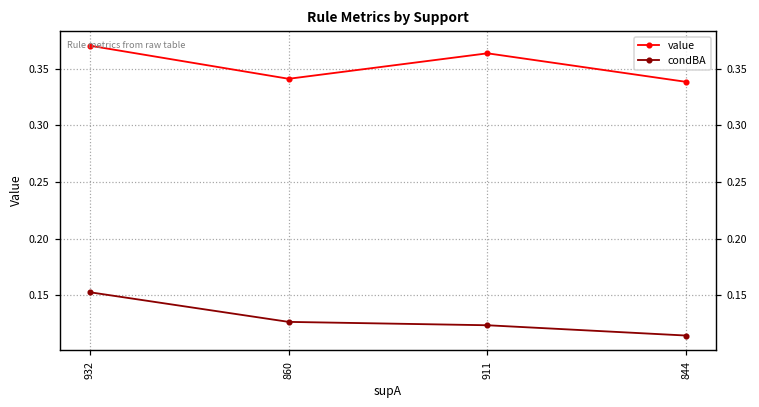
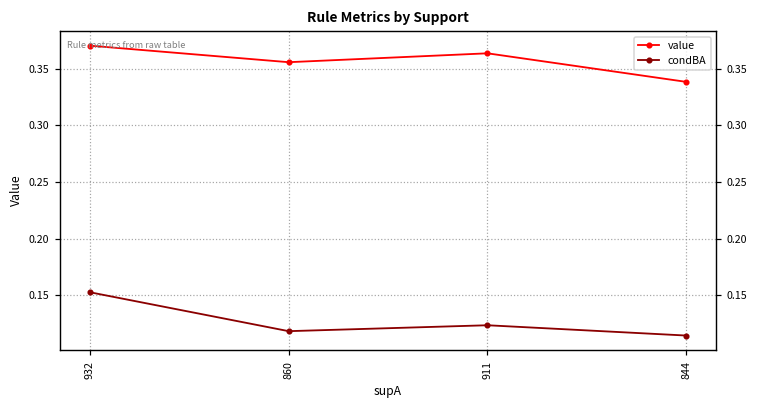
value, 860: 0.341 -> 0.356
condBA, 860: 0.127 -> 0.118
